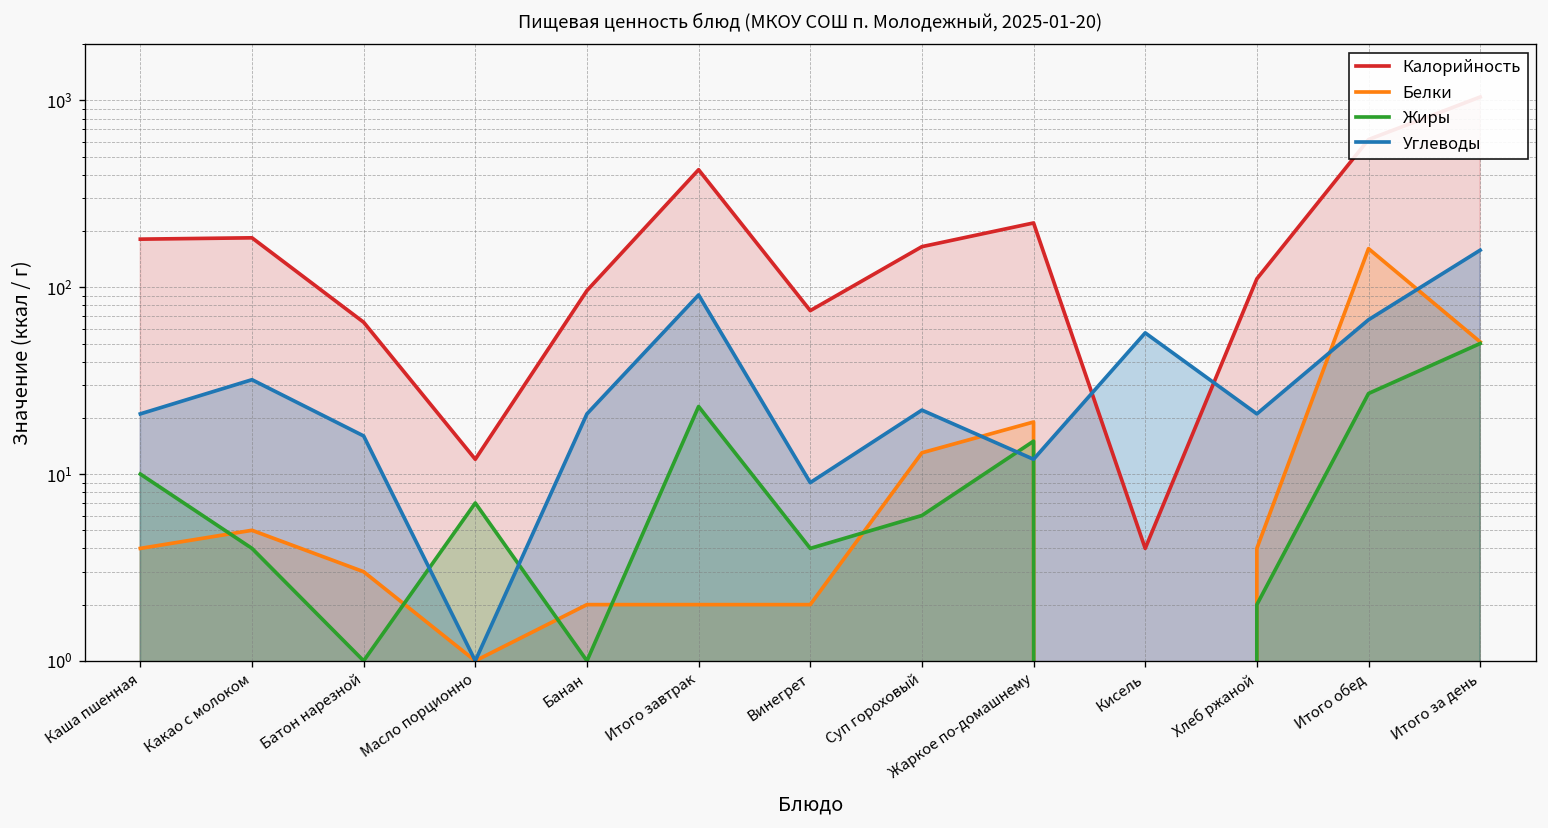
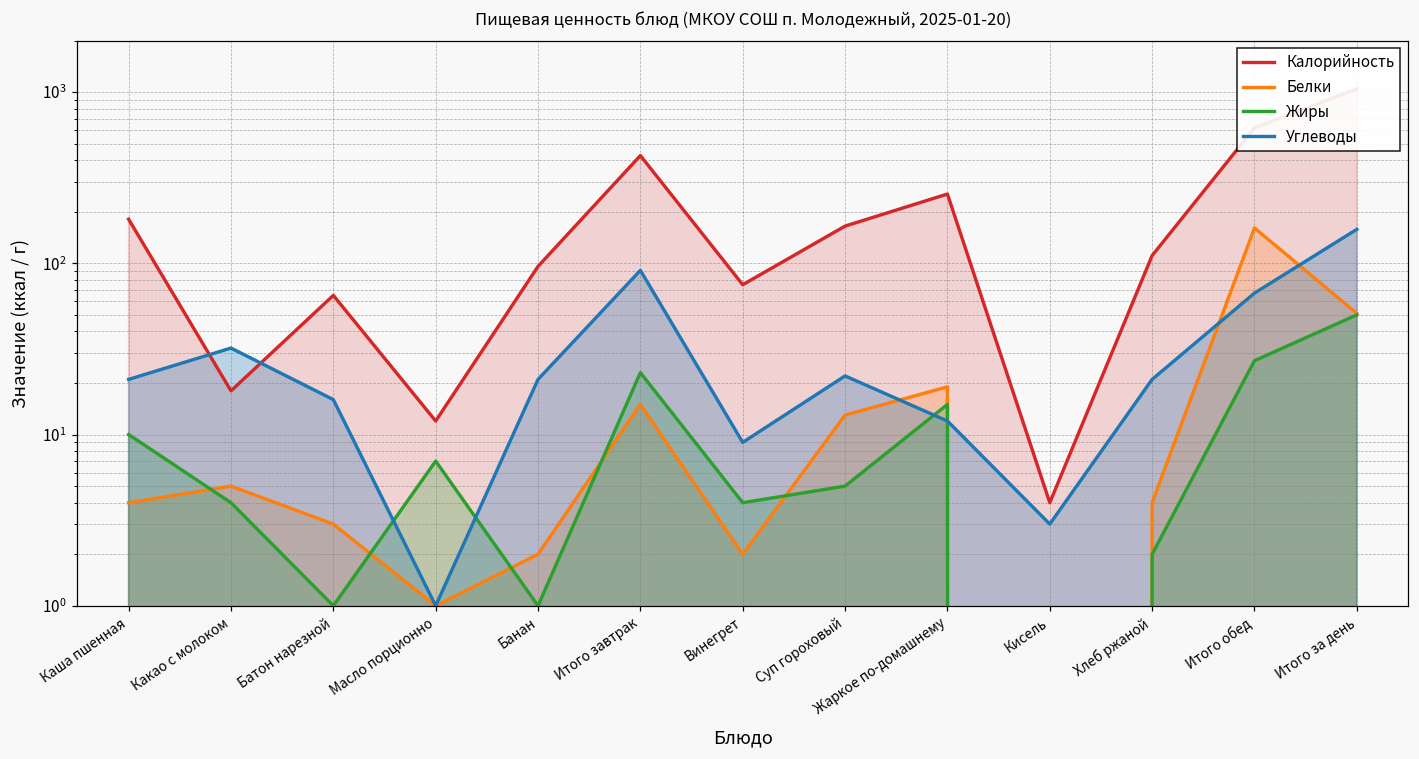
Калорийность, Какао с молоком: 180 -> 18
Белки, Итого завтрак: 2 -> 15
Жиры, Суп гороховый: 6 -> 5
Калорийность, Жаркое по-домашнему: 220 -> 250
Углеводы, Кисель: 57 -> 3
